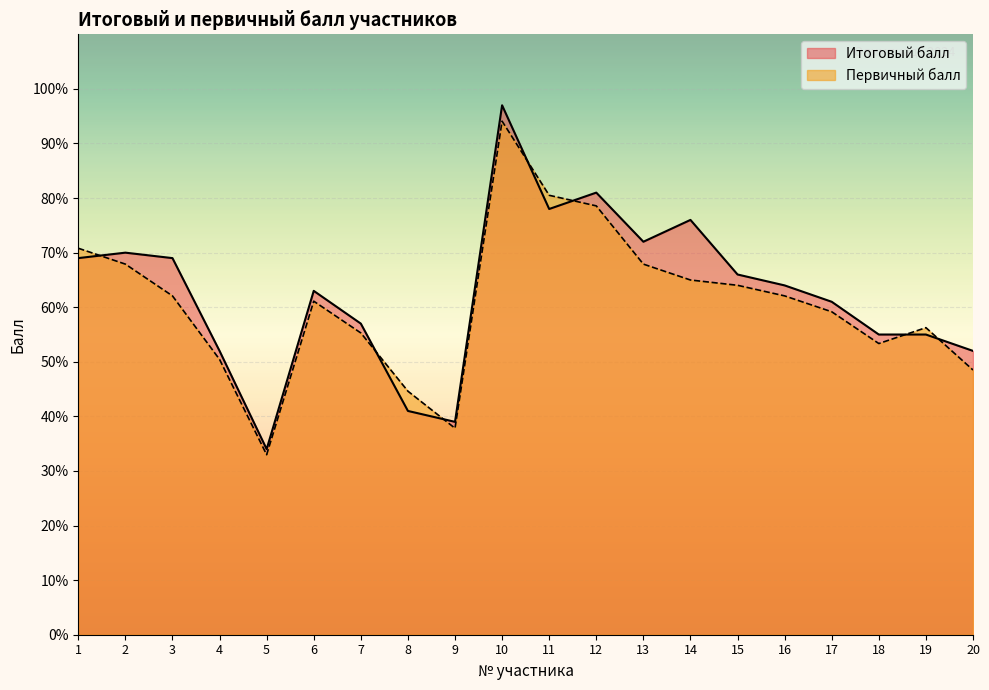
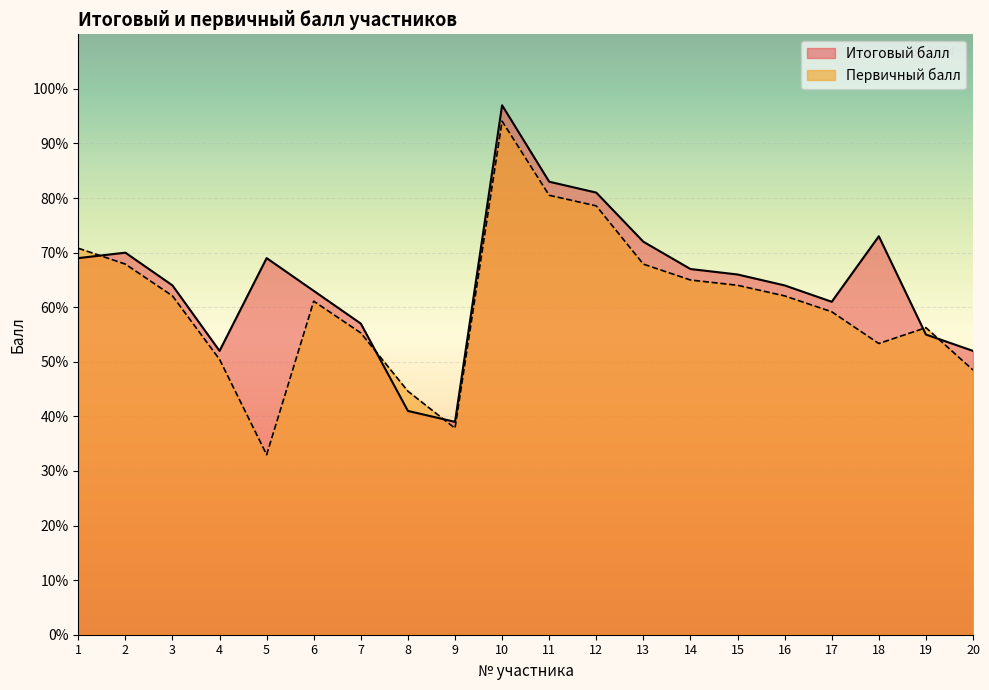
Итоговый балл, 3: 69% -> 64%
Итоговый балл, 5: 34% -> 69%
Итоговый балл, 11: 78% -> 83%
Итоговый балл, 14: 76% -> 67%
Итоговый балл, 18: 55% -> 73%
